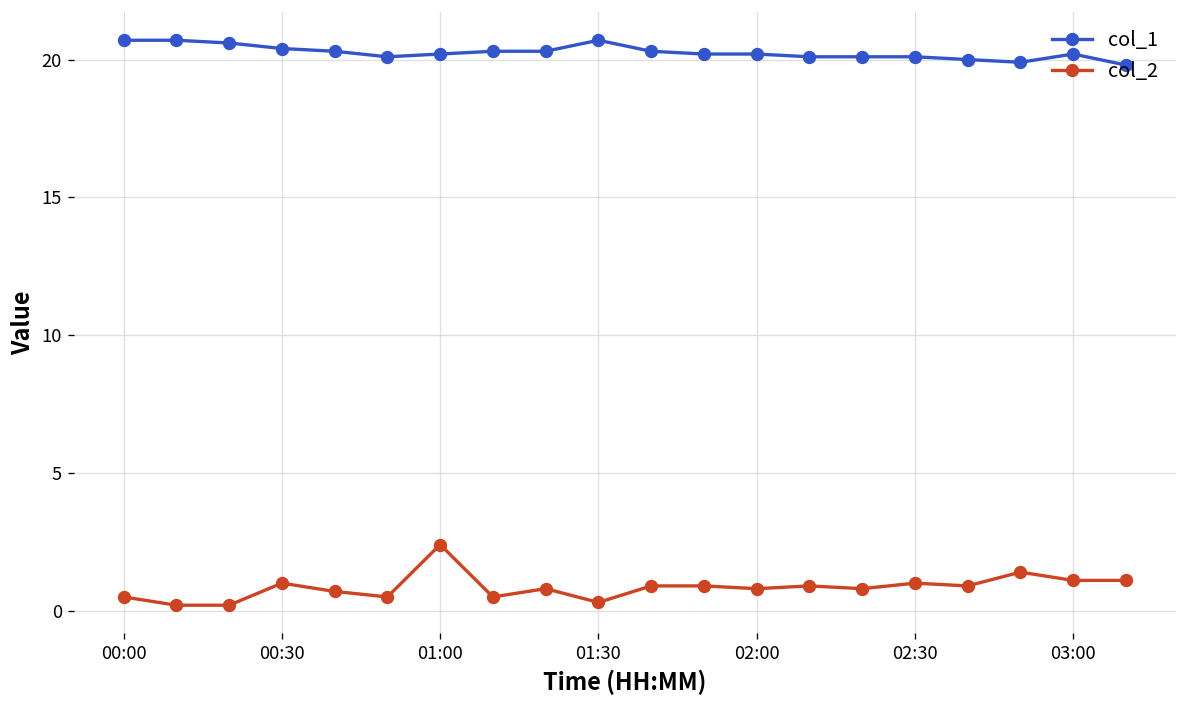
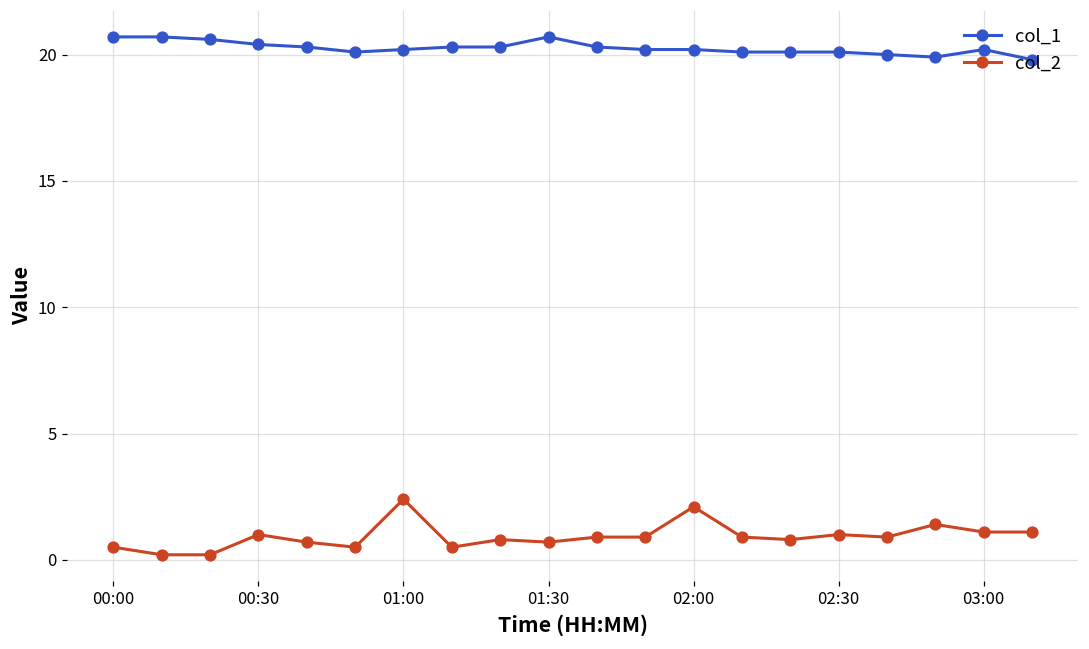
col_2, 01:30: 0.3 -> 0.7
col_2, 02:00: 0.8 -> 2.1
